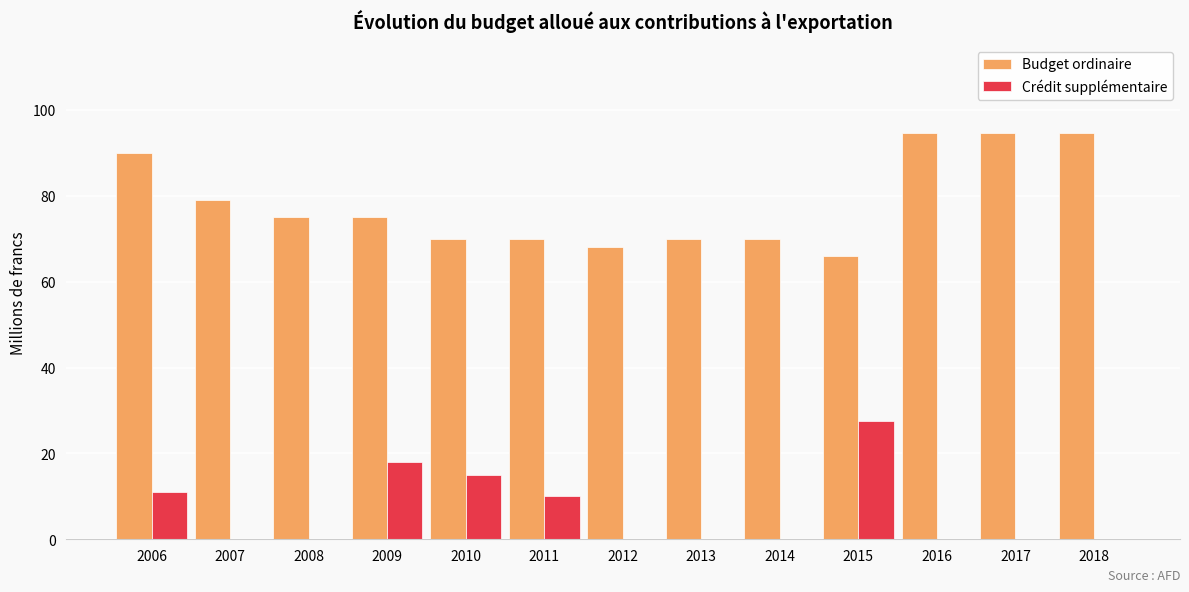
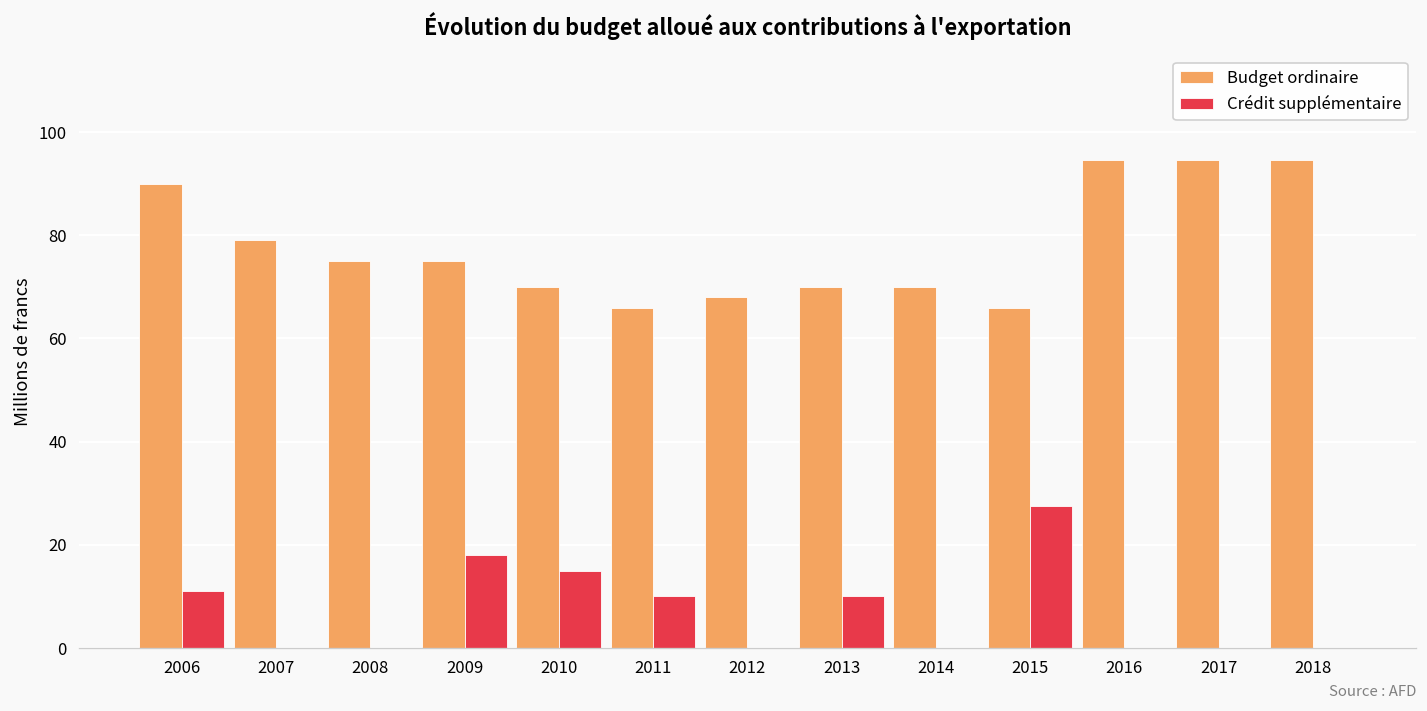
Budget ordinaire, 2011: 70 -> 66
Crédit supplémentaire, 2013: 0 -> 10
